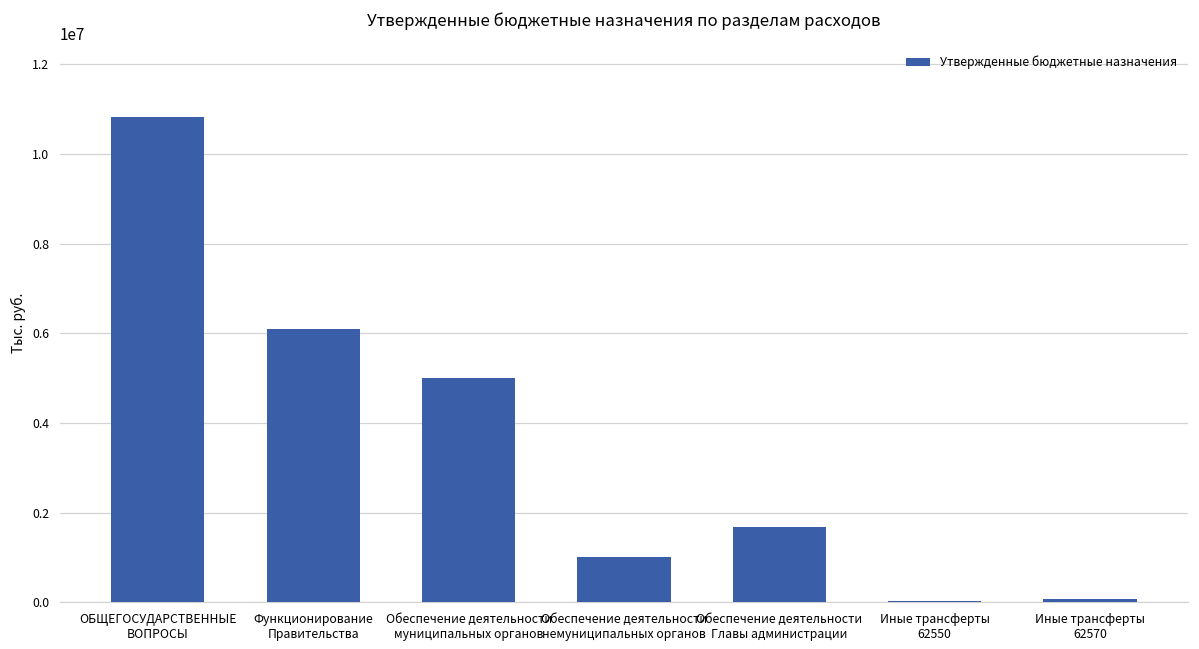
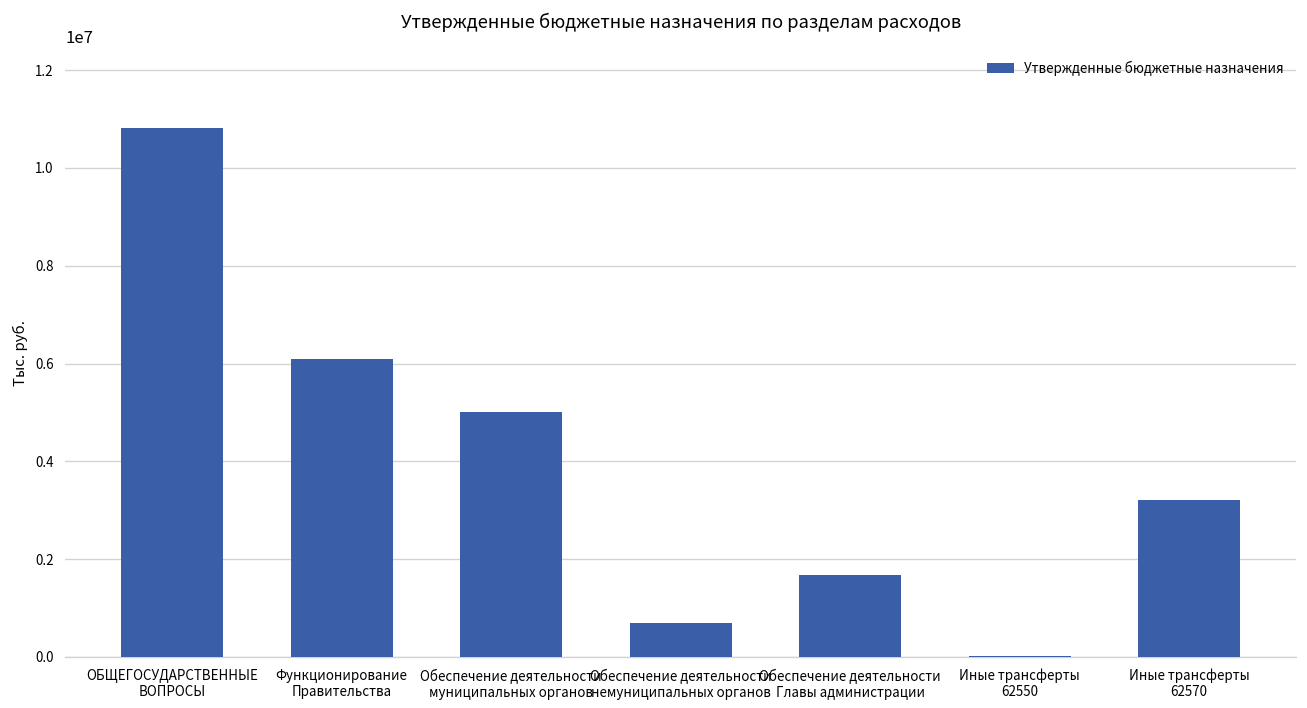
Обеспечение деятельности немуниципальных органов: 1000000 -> 700000
Иные трансферты 62570: 100000 -> 3200000
